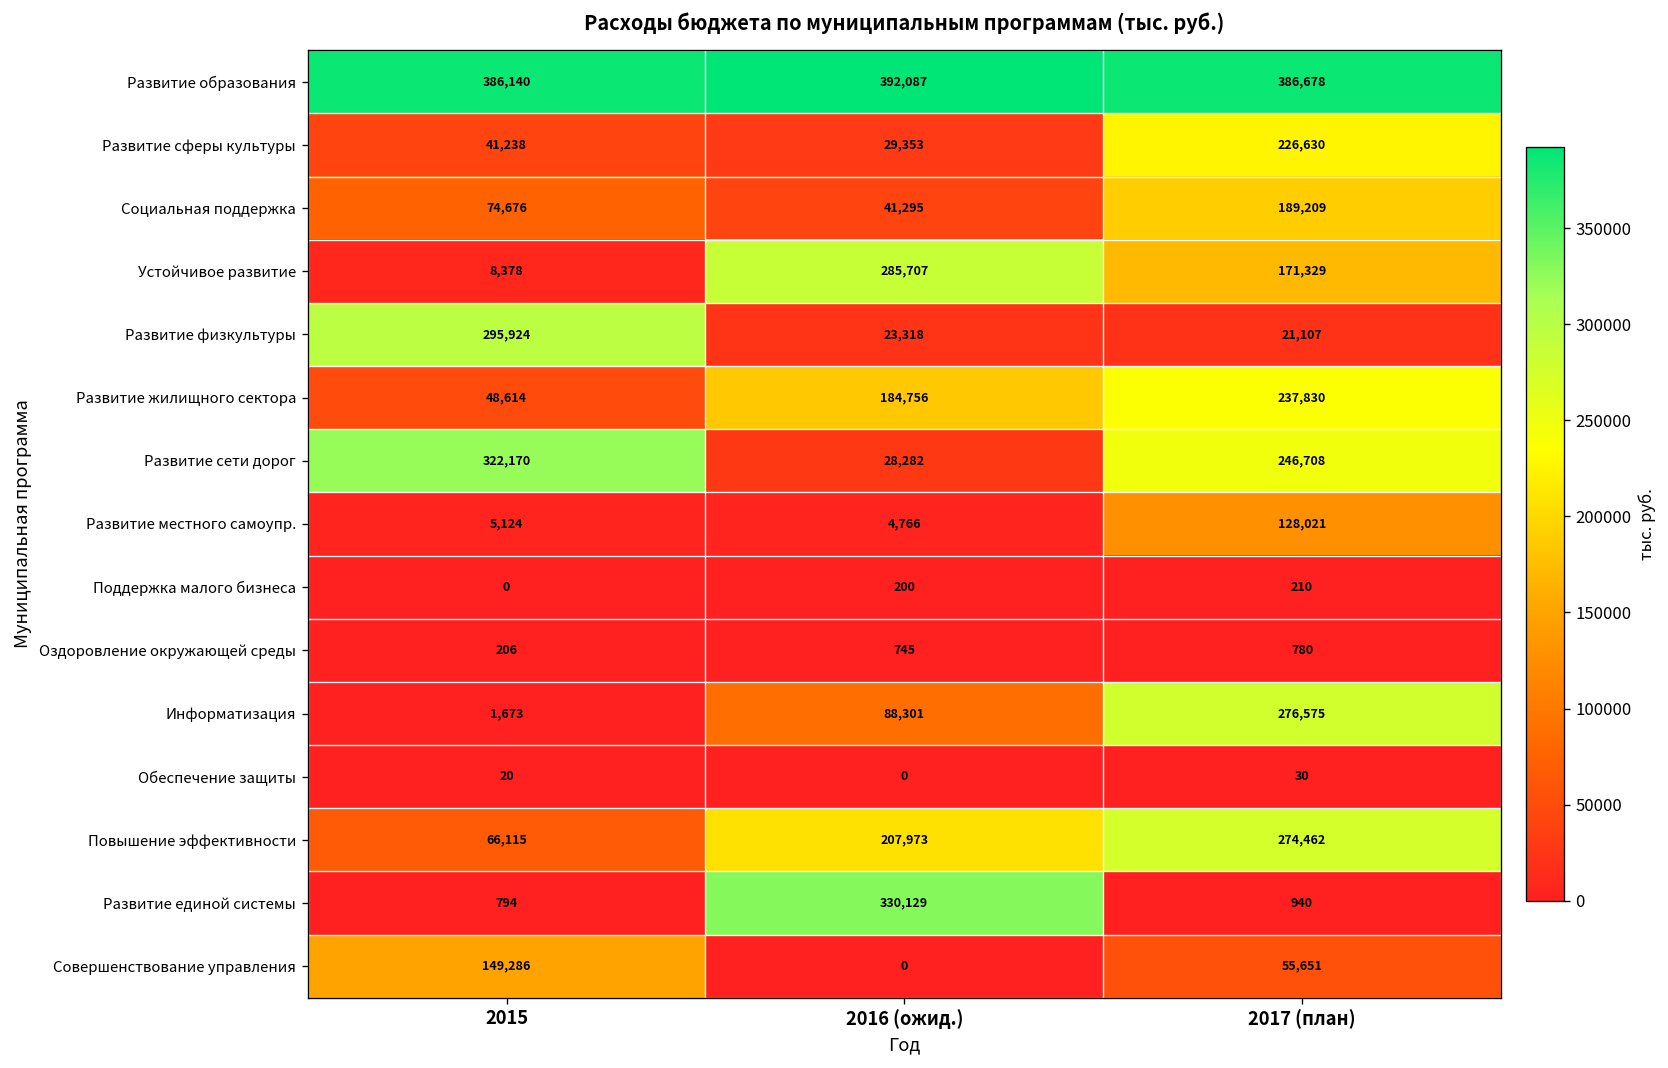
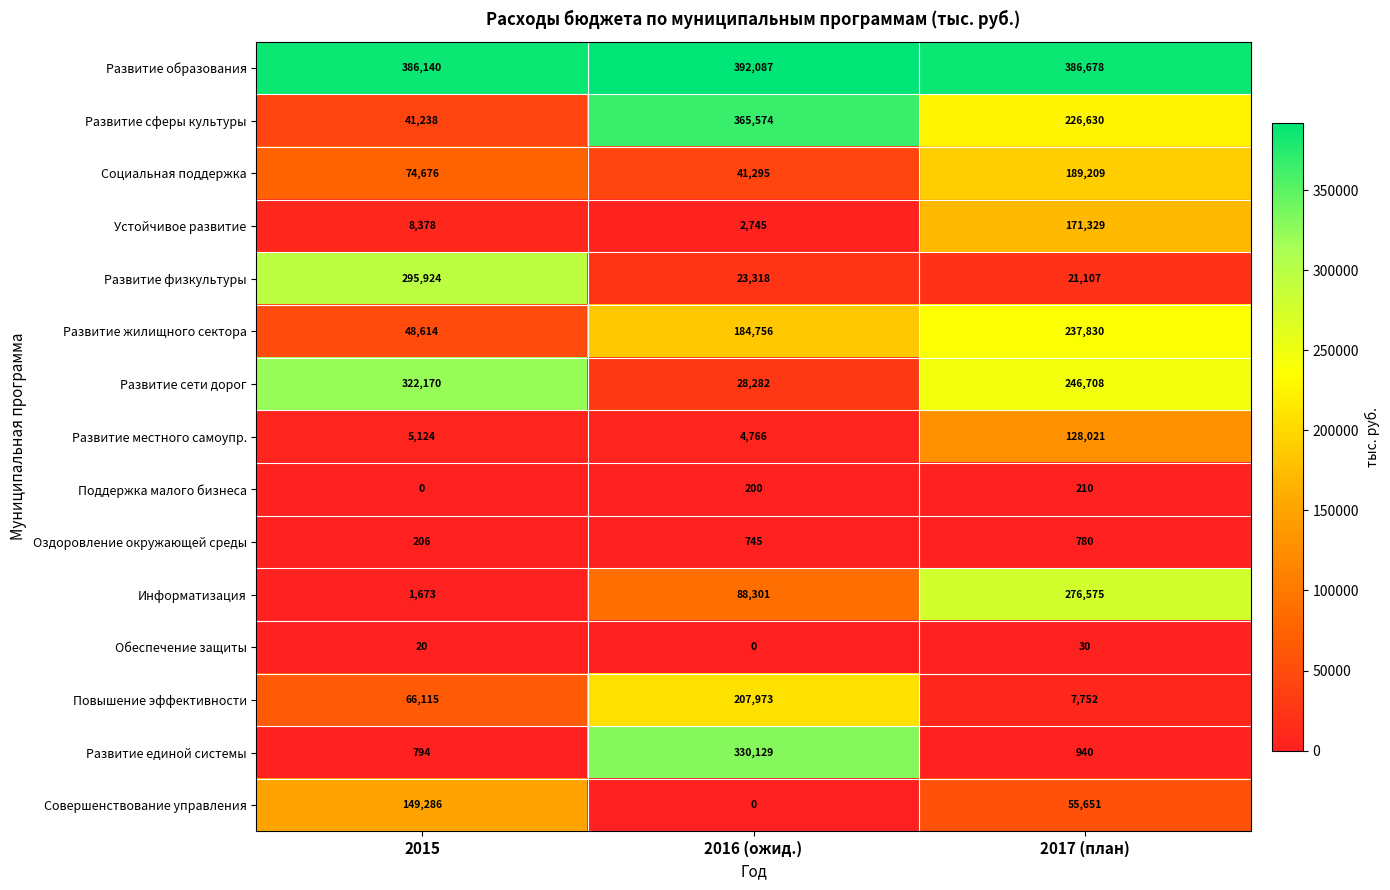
Развитие сферы культуры, 2016 (ожид.): 29,353 -> 365,574
Устойчивое развитие, 2016 (ожид.): 285,707 -> 2,745
Повышение эффективности, 2017 (план): 274,462 -> 7,752
